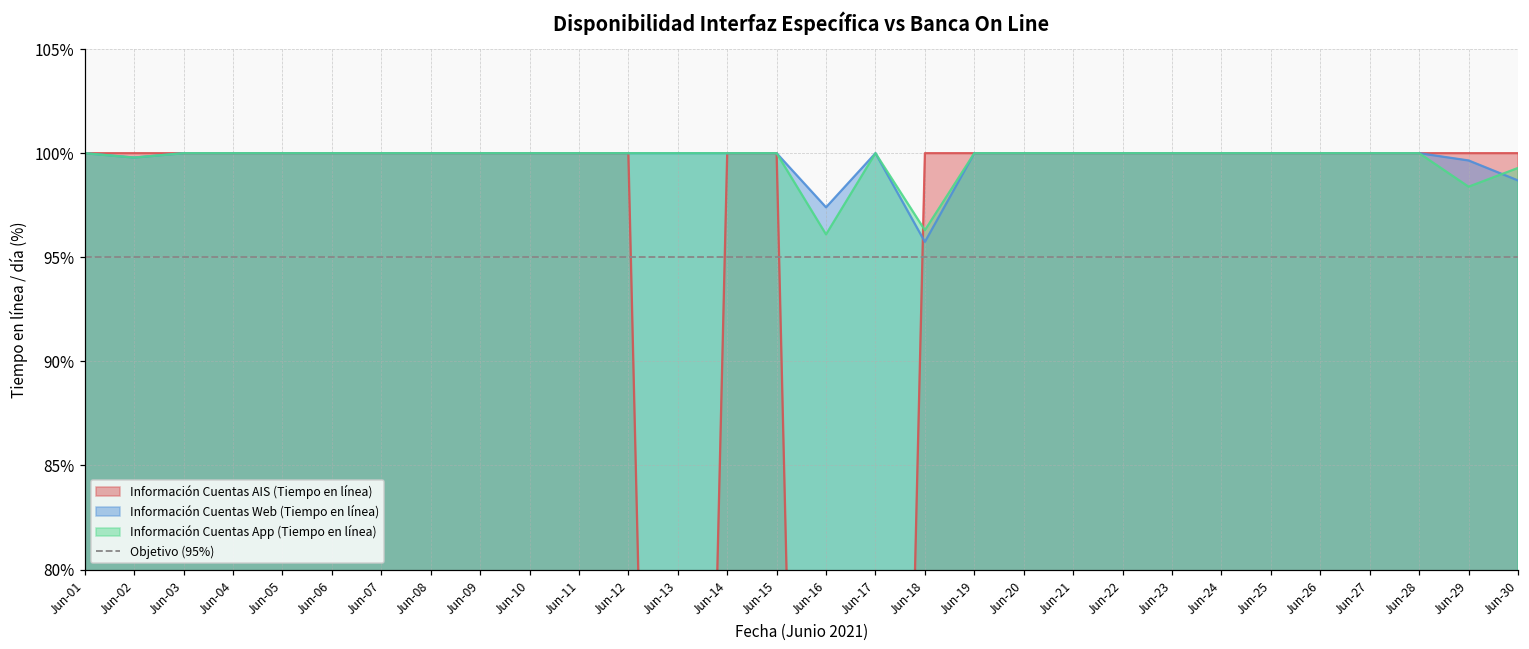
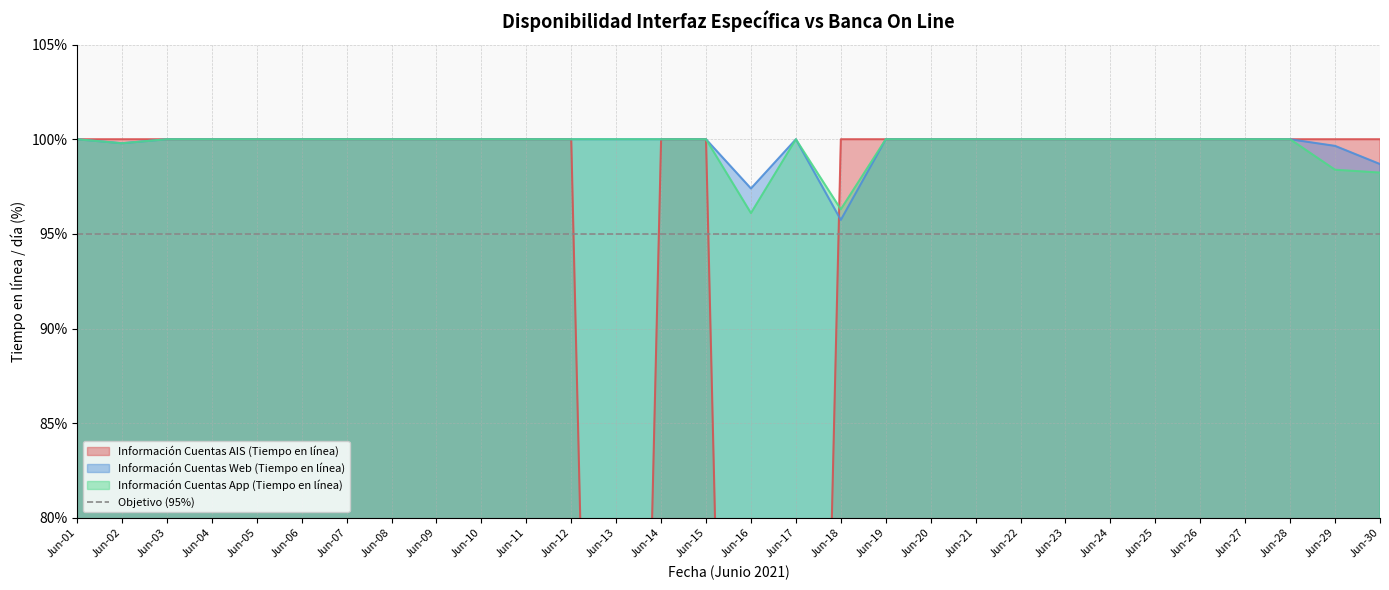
Información Cuentas App (Tiempo en línea), Jun-30: 99.3% -> 98.2%
